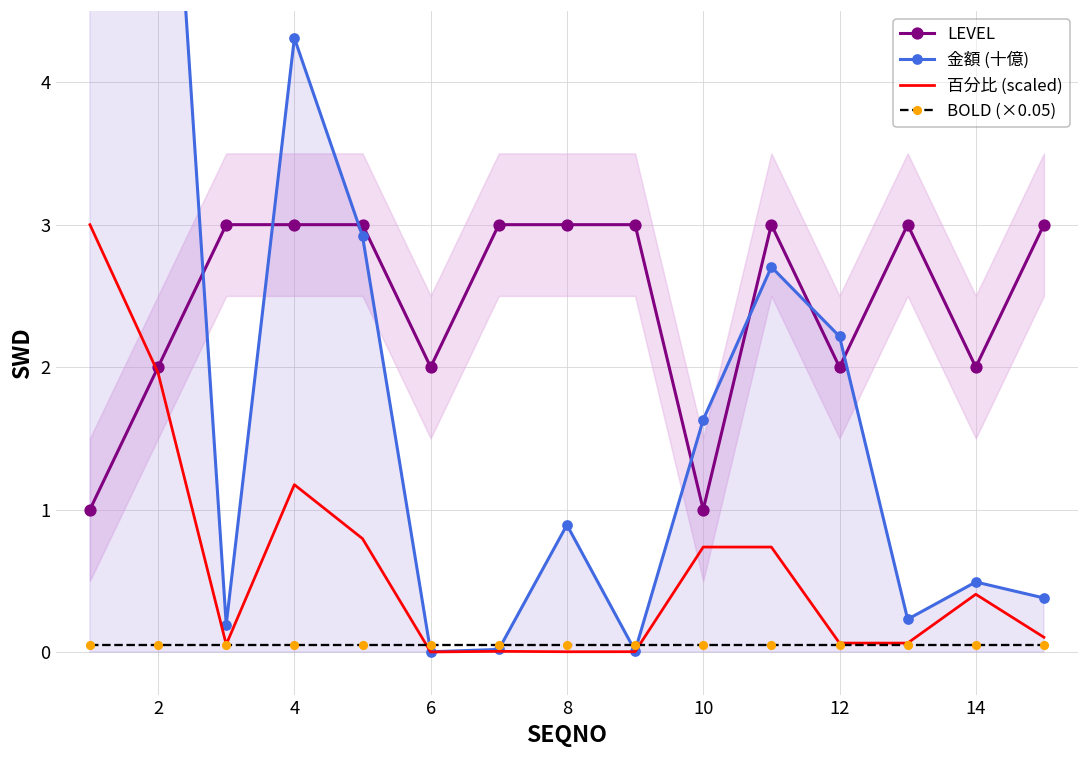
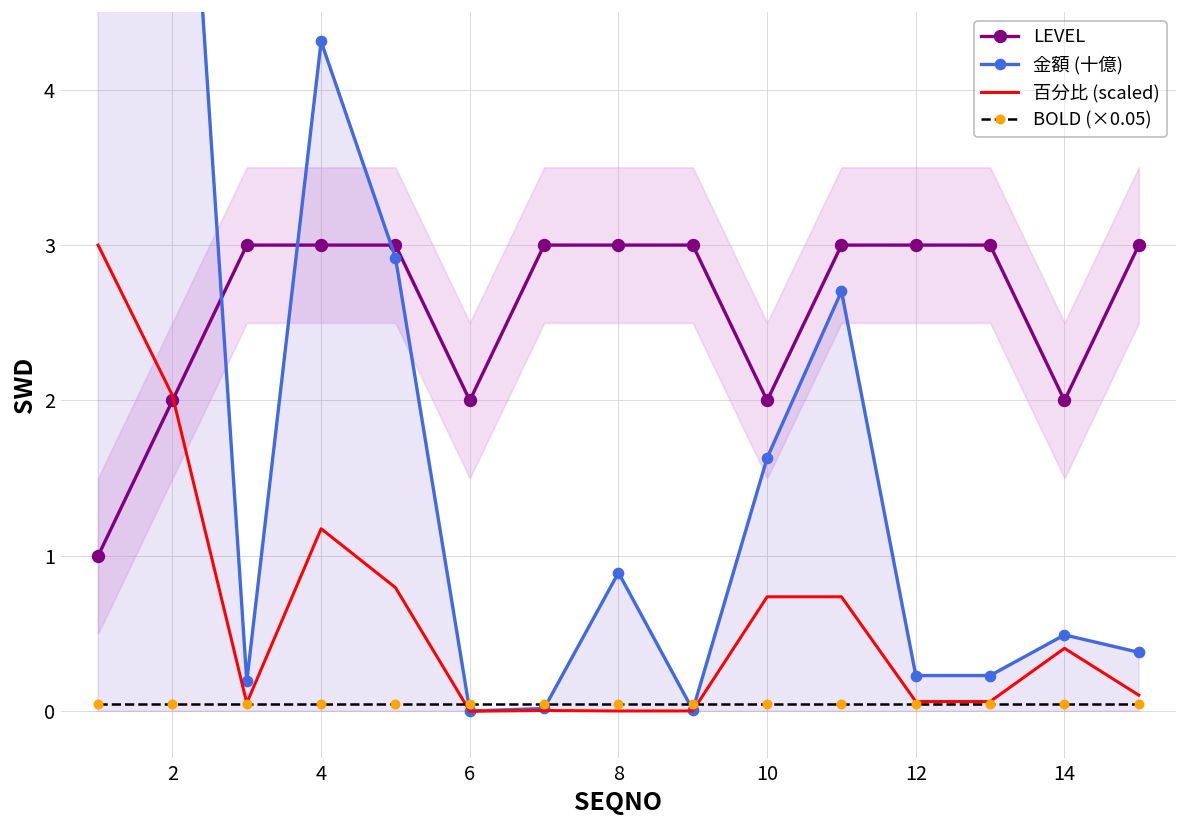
百分比 (scaled), 2: 1.96 -> 2.03
LEVEL, 10: 1 -> 2
LEVEL, 12: 2 -> 3
金額 (十億), 12: 2.22 -> 0.23
